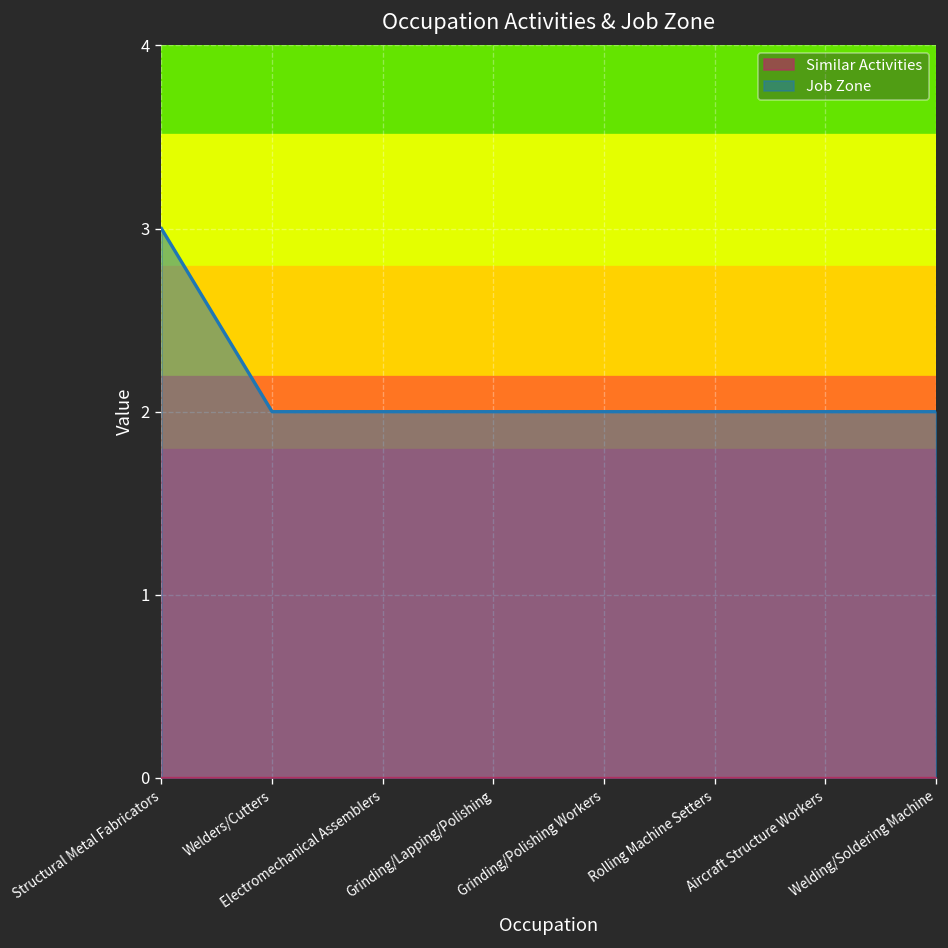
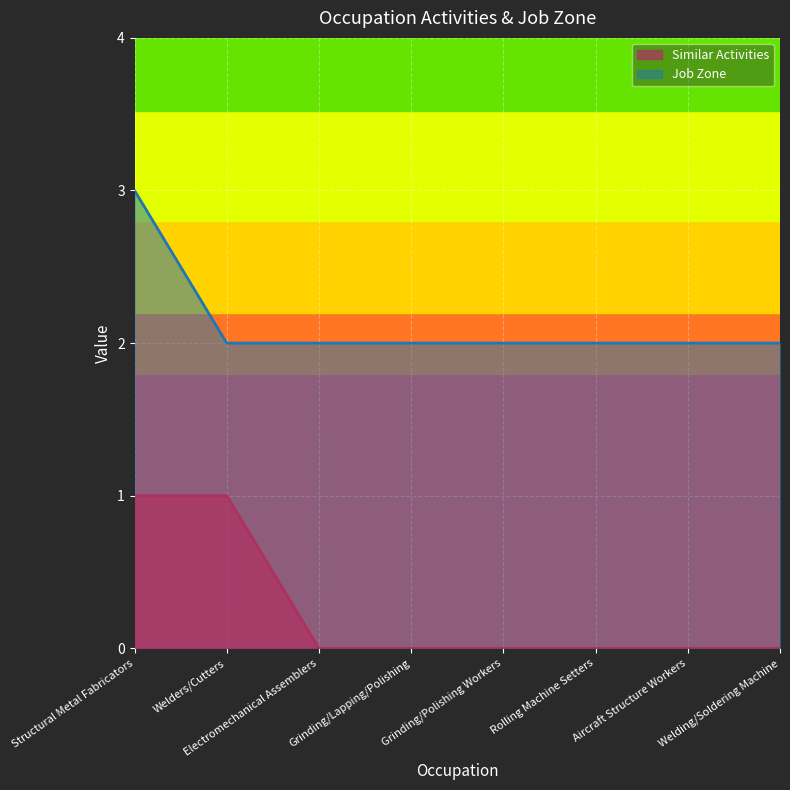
Similar Activities, Structural Metal Fabricators: 0 -> 1
Similar Activities, Welders/Cutters: 0 -> 1
